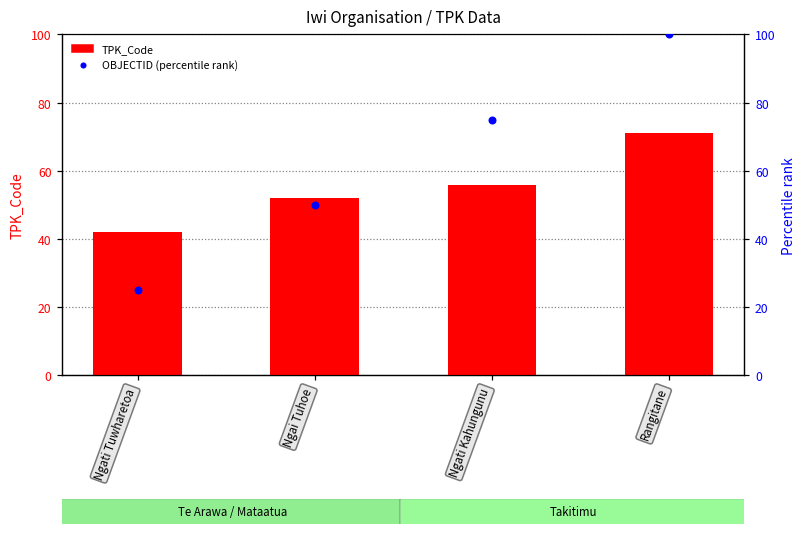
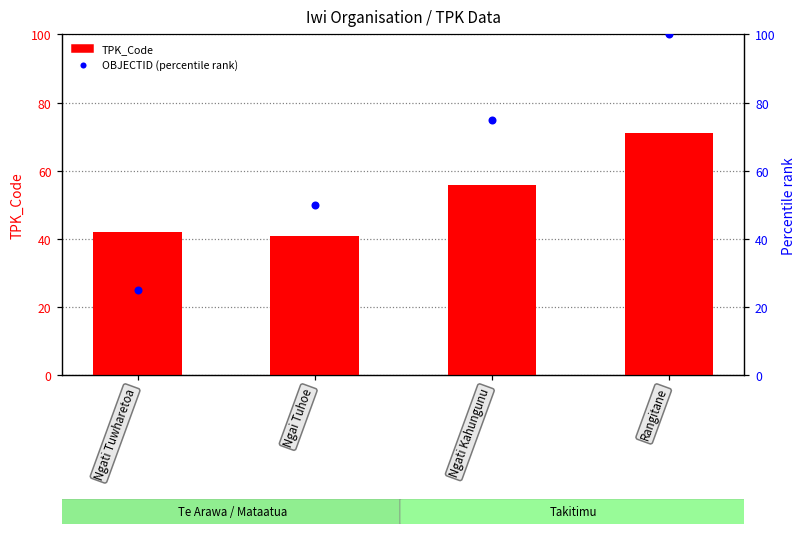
TPK_Code, Ngai Tuhoe: 52 -> 41
